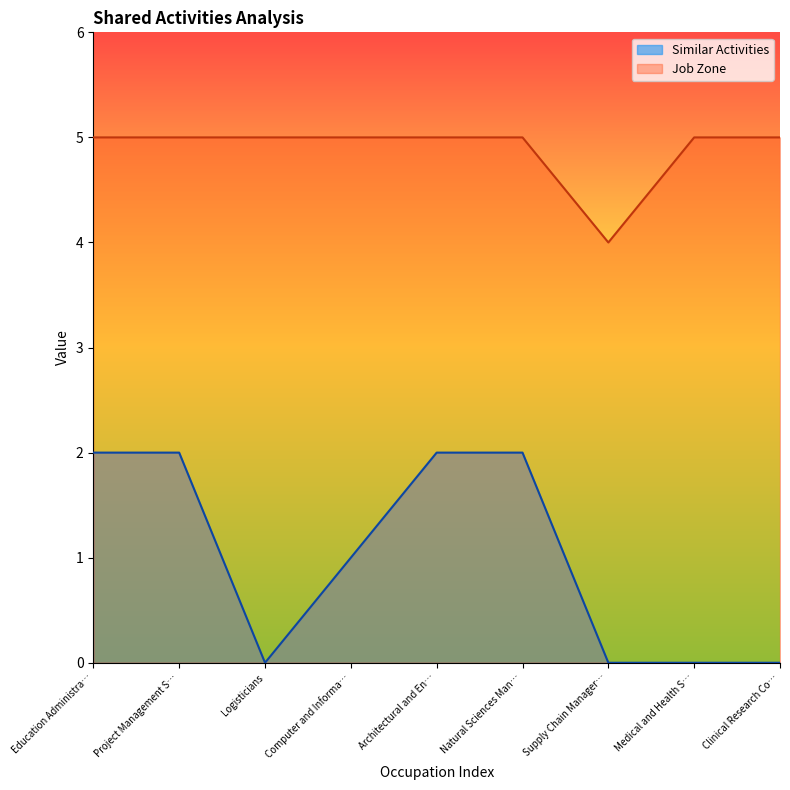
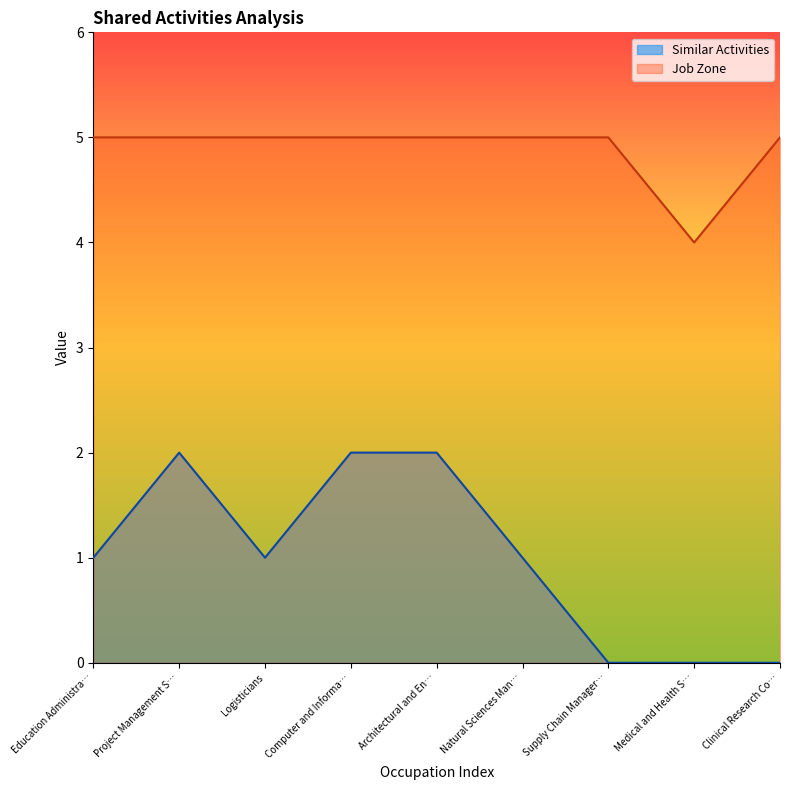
Similar Activities, Education Administra…: 2 -> 1
Similar Activities, Logisticians: 0 -> 1
Similar Activities, Computer and Informa…: 1 -> 2
Similar Activities, Natural Sciences Man…: 2 -> 1
Job Zone, Supply Chain Manager…: 4 -> 5
Job Zone, Medical and Health S…: 5 -> 4
